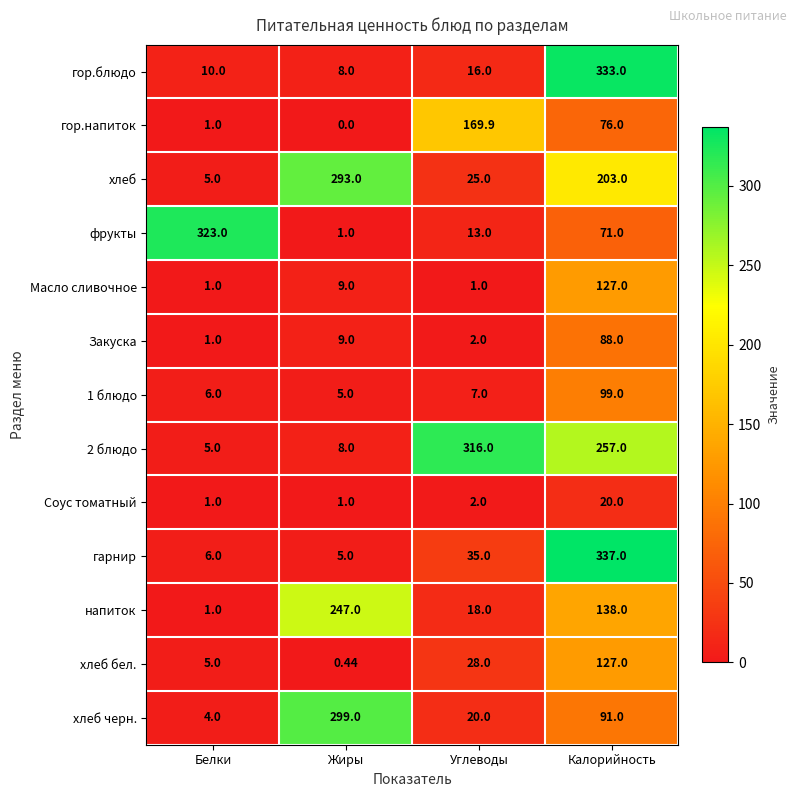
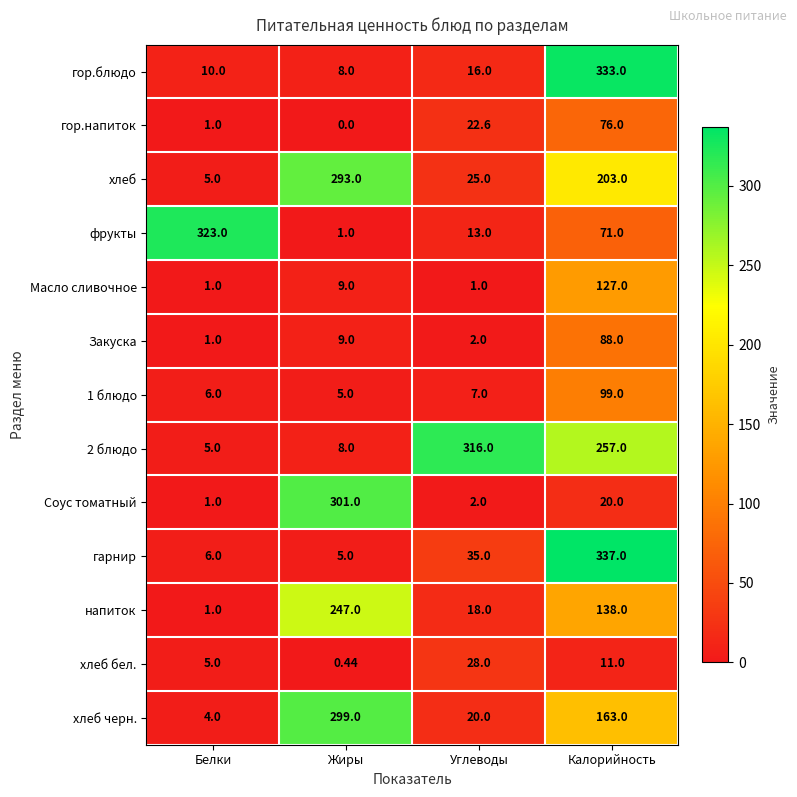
гор.напиток, Углеводы: 169.9 -> 22.6
Соус томатный, Жиры: 1.0 -> 301.0
хлеб бел., Калорийность: 127.0 -> 11.0
хлеб черн., Калорийность: 91.0 -> 163.0
